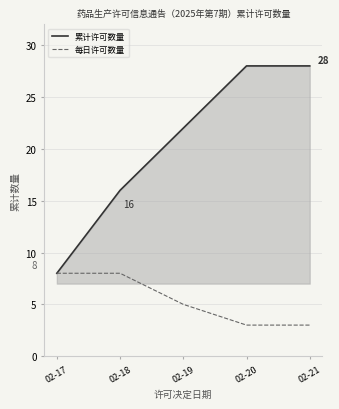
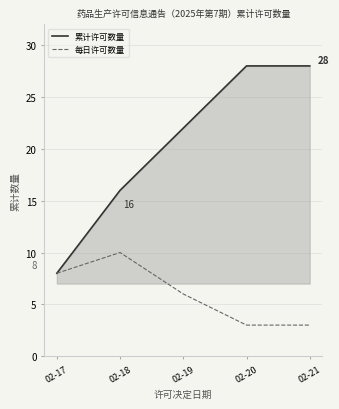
每日许可数量, 02-18: 8 -> 10
每日许可数量, 02-19: 5 -> 6
